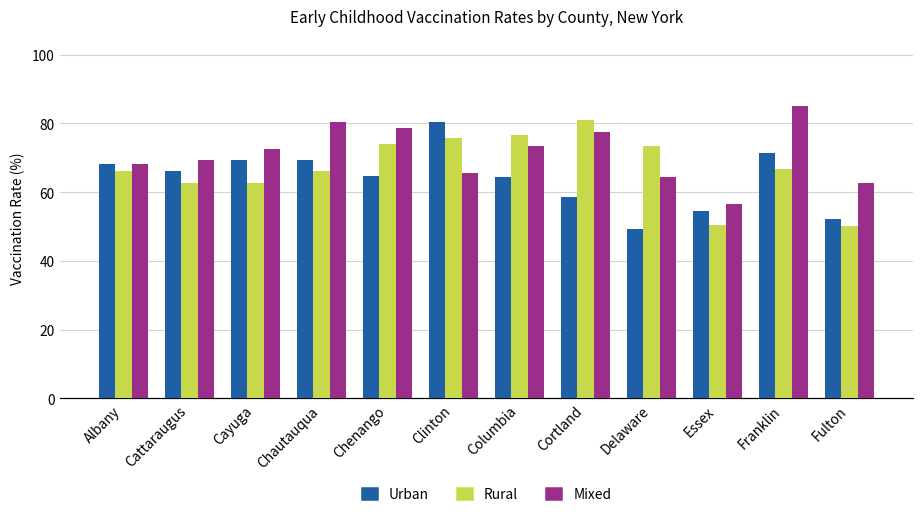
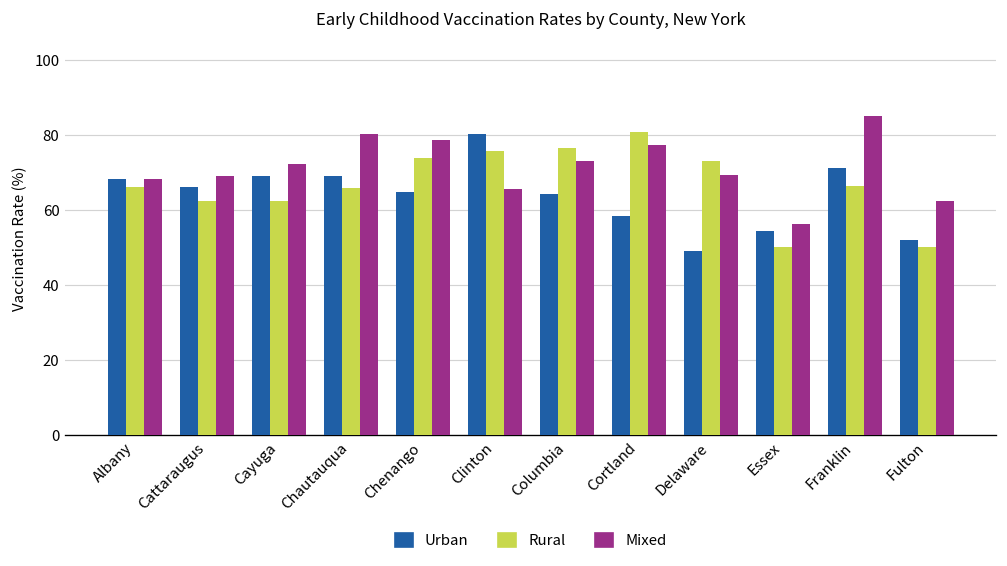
Mixed, Delaware: 65 -> 69
